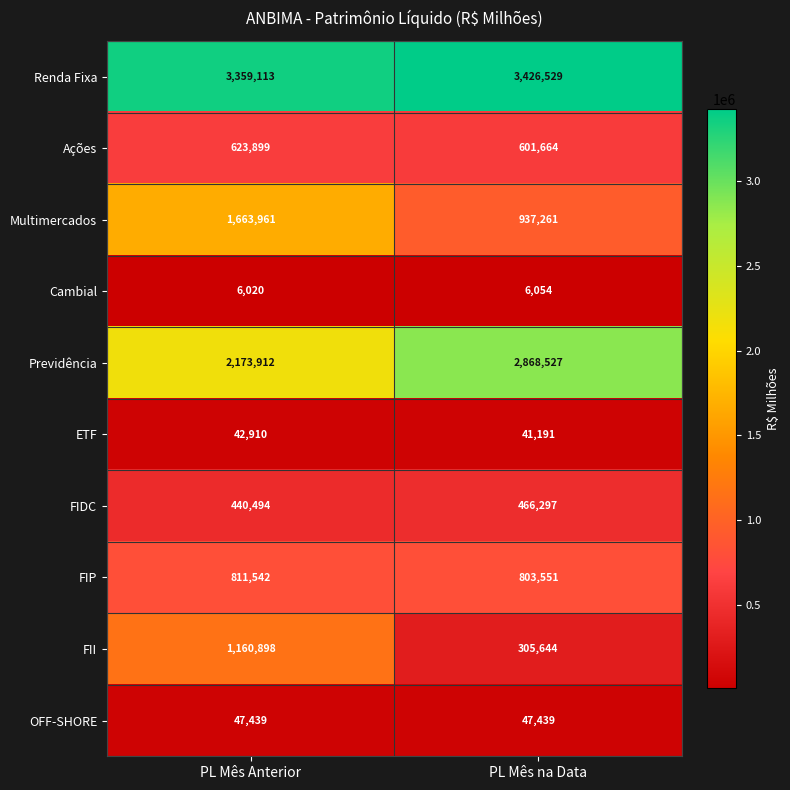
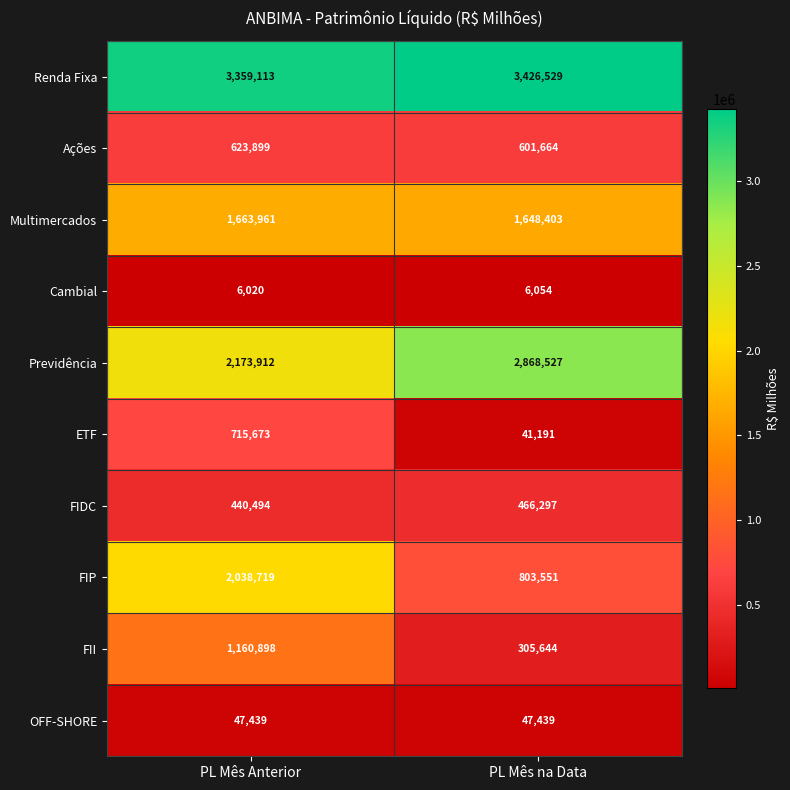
Multimercados, PL Mês na Data: 937,261 -> 1,648,403
ETF, PL Mês Anterior: 42,910 -> 715,673
FIP, PL Mês Anterior: 811,542 -> 2,038,719
